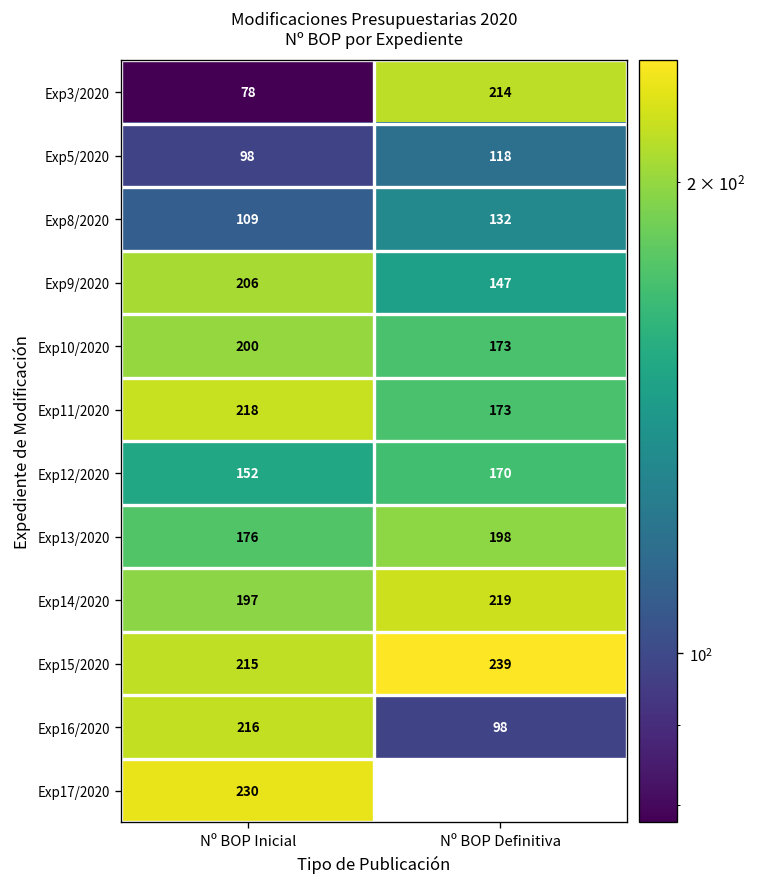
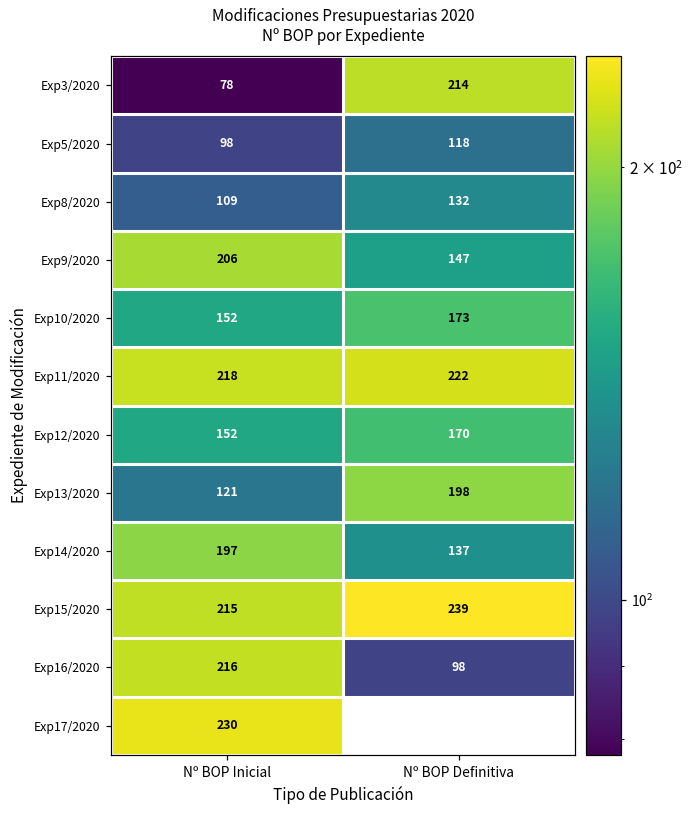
Exp10/2020, Nº BOP Inicial: 200 -> 152
Exp11/2020, Nº BOP Definitiva: 173 -> 222
Exp13/2020, Nº BOP Inicial: 176 -> 121
Exp14/2020, Nº BOP Definitiva: 219 -> 137
